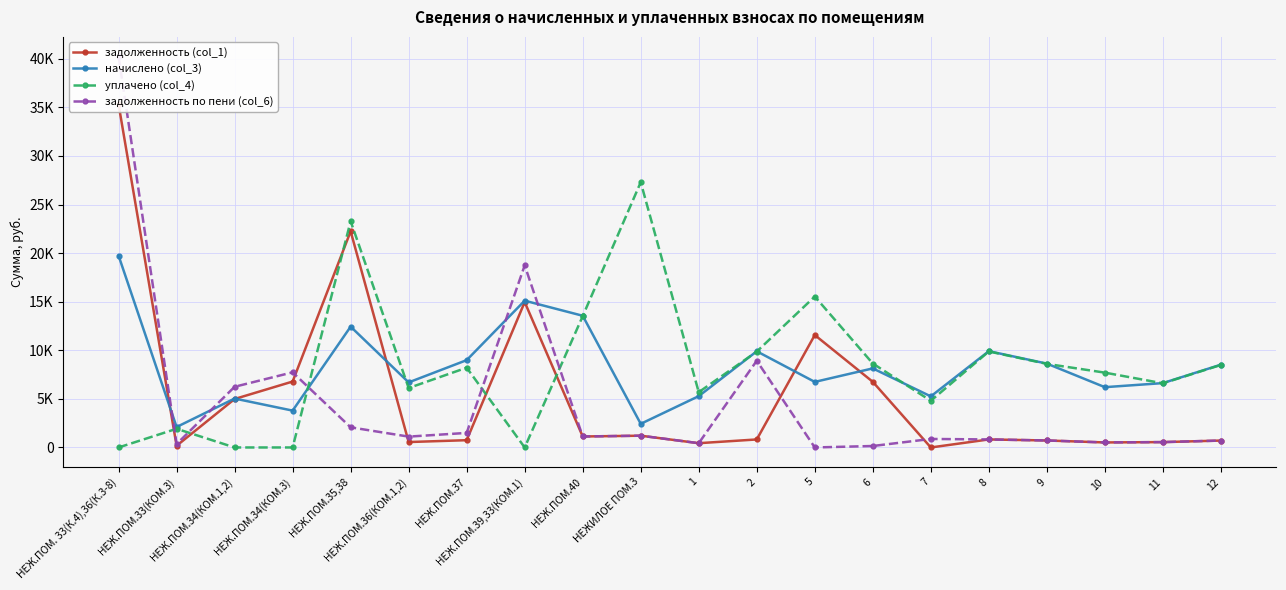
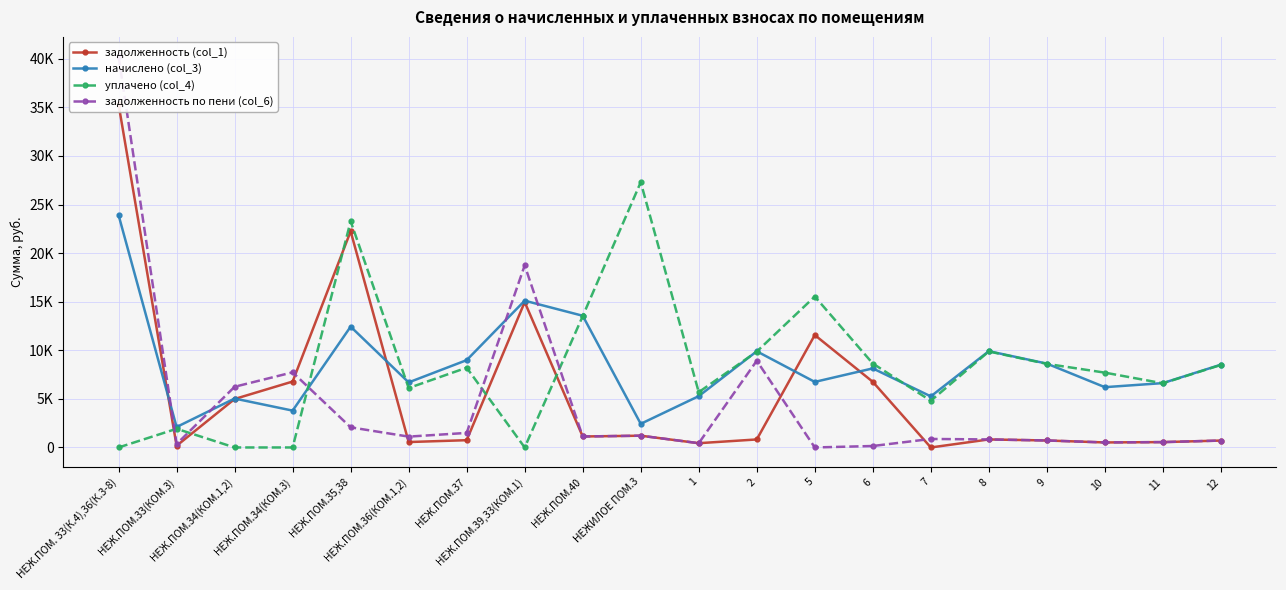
начислено (col_3), НЕЖ.ПОМ. 33(К.4),36(К.3-8): 20000 -> 24000
